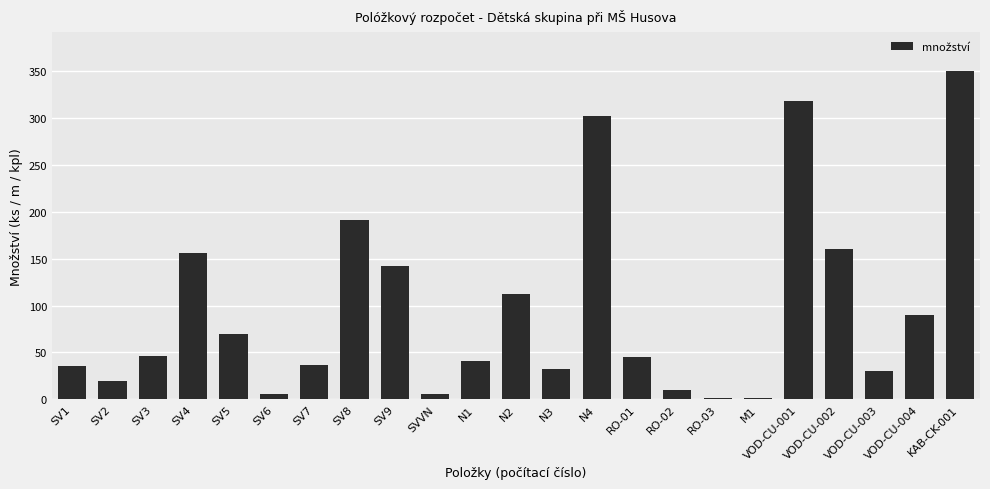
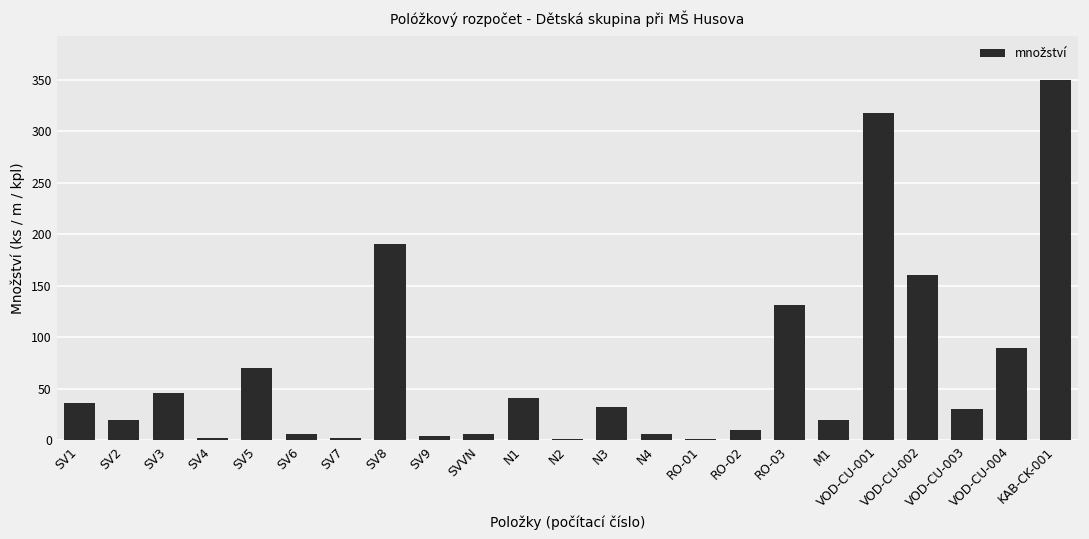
SV4: 160 -> 0
SV7: 40 -> 0
SV9: 140 -> 0
N2: 110 -> 0
N4: 300 -> 10
RO-01: 50 -> 0
RO-03: 0 -> 130
M1: 0 -> 20
